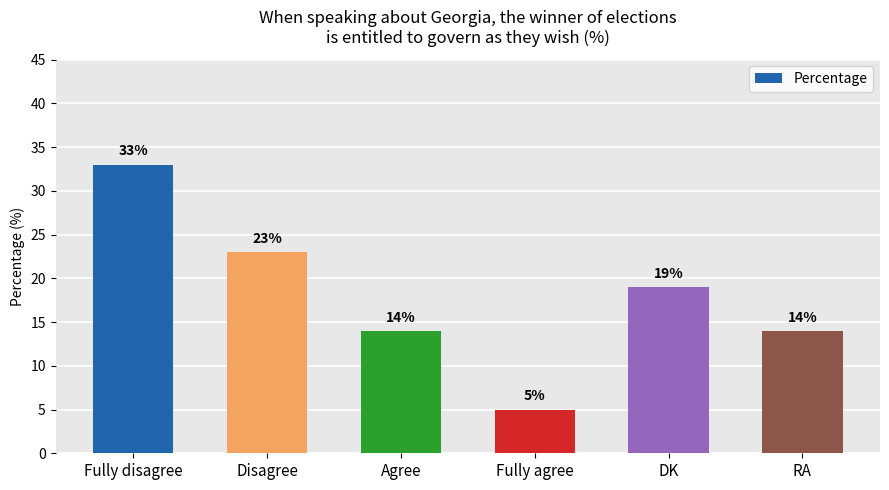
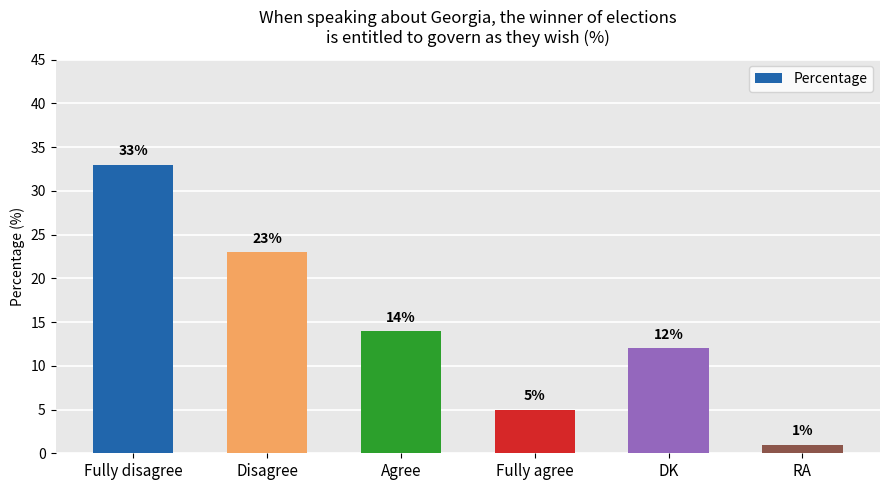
DK: 19% -> 12%
RA: 14% -> 1%
